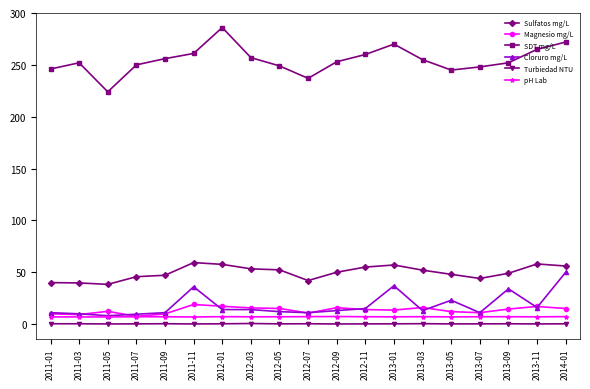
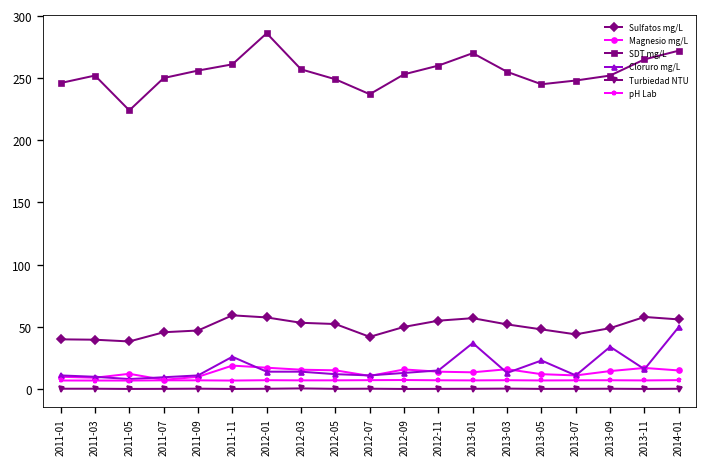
Cloruro mg/L, 2011-11: 36 -> 26
